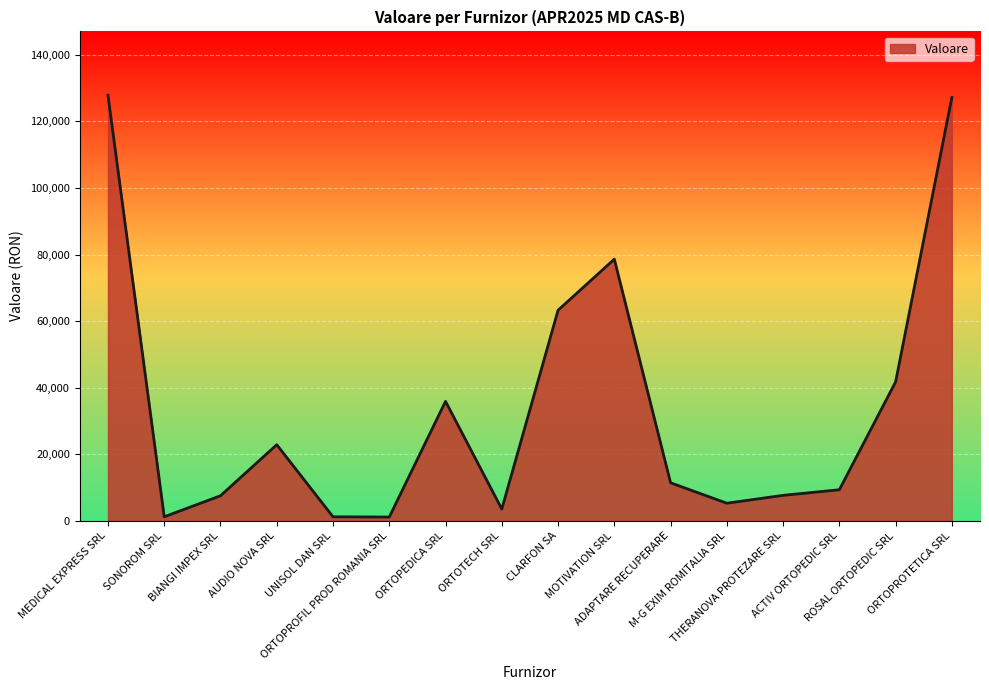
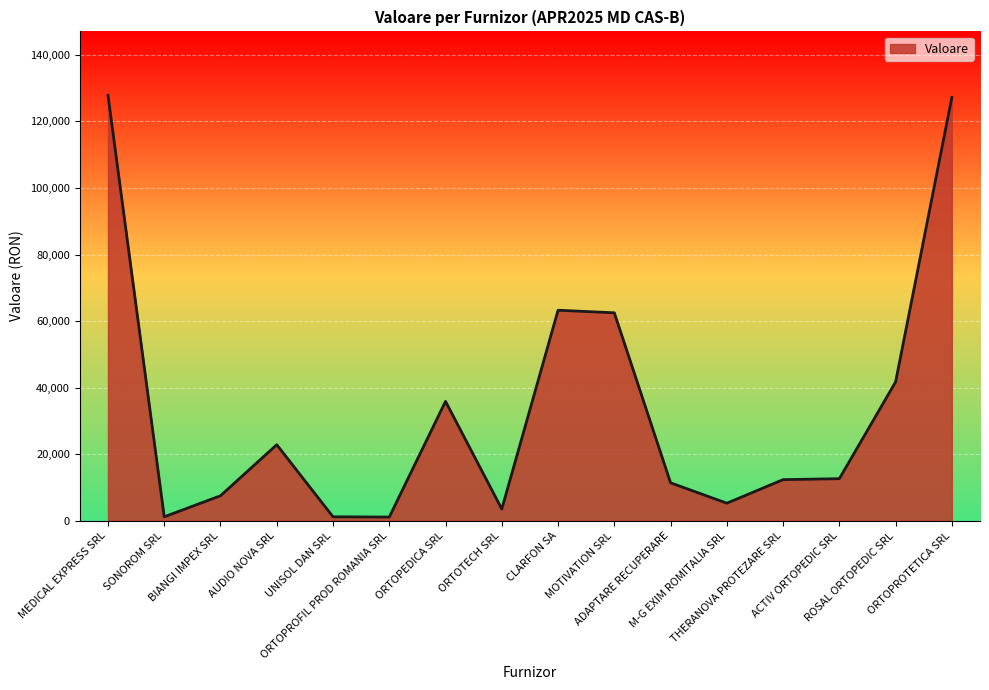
MOTIVATION SRL: 79,000 -> 62,000
THERANOVA PROTEZARE SRL: 8,000 -> 12,000
ACTIV ORTOPEDIC SRL: 9,000 -> 13,000
